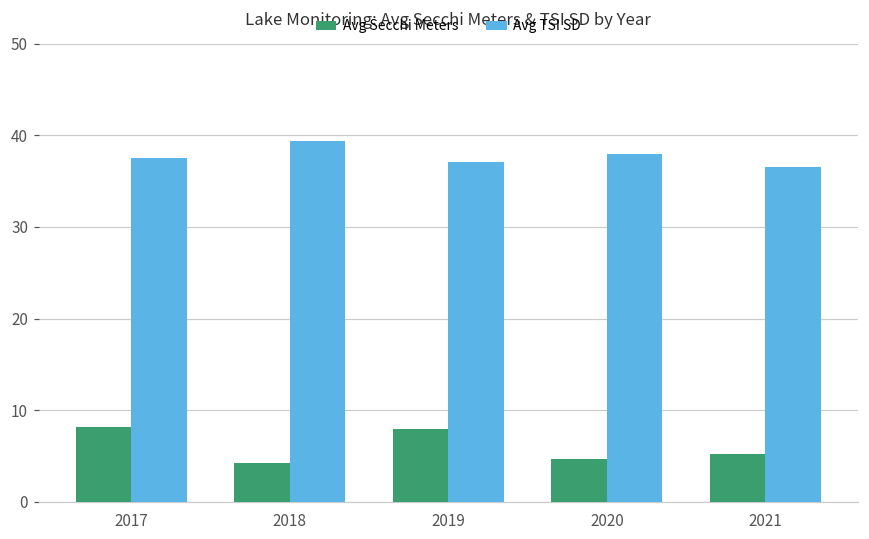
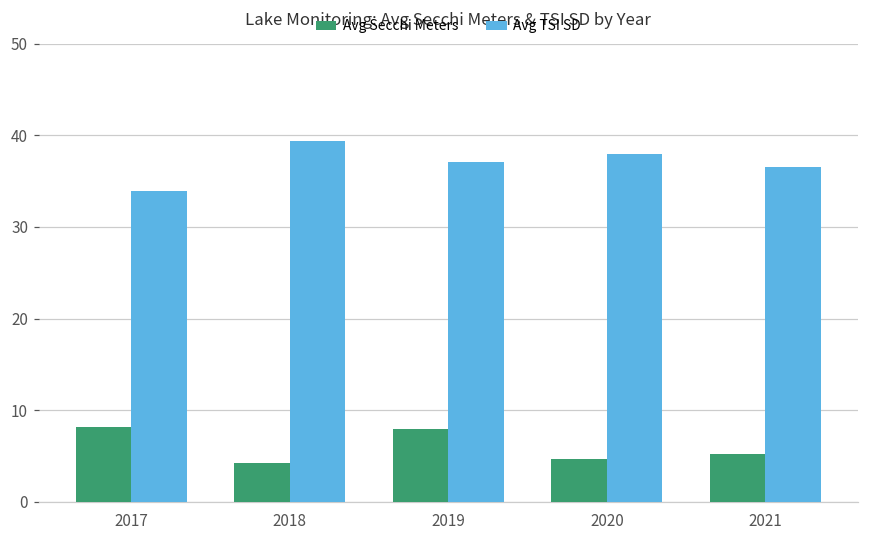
Avg TSI SD, 2017: 38 -> 34
